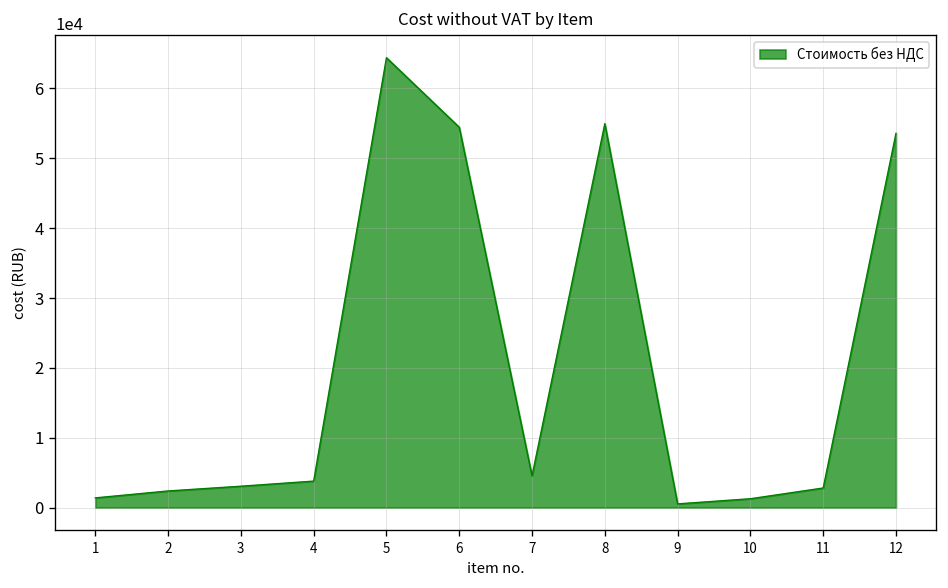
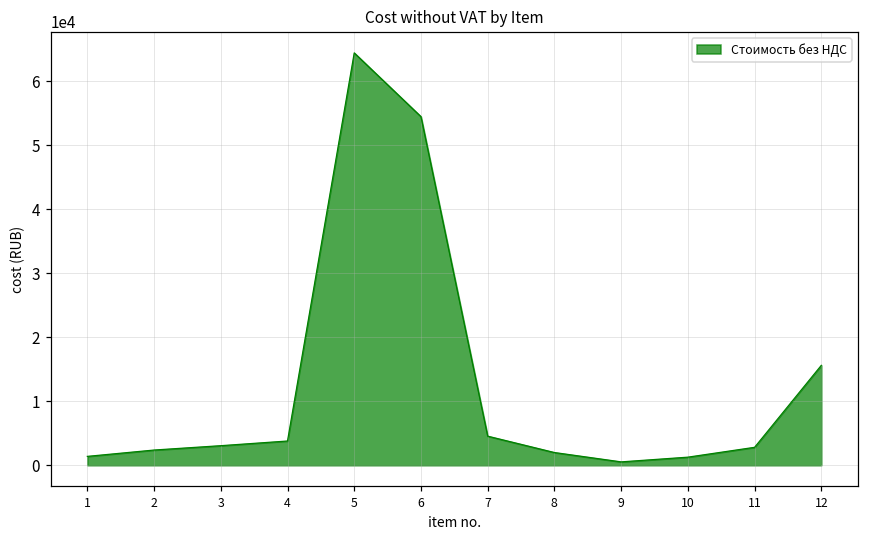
8: 55000 -> 2000
12: 54000 -> 16000
